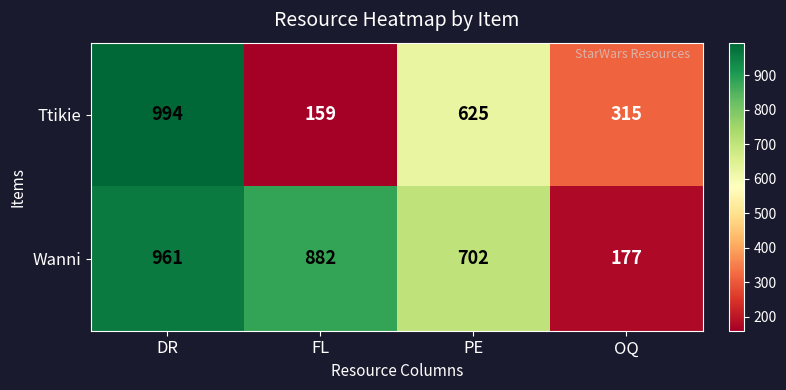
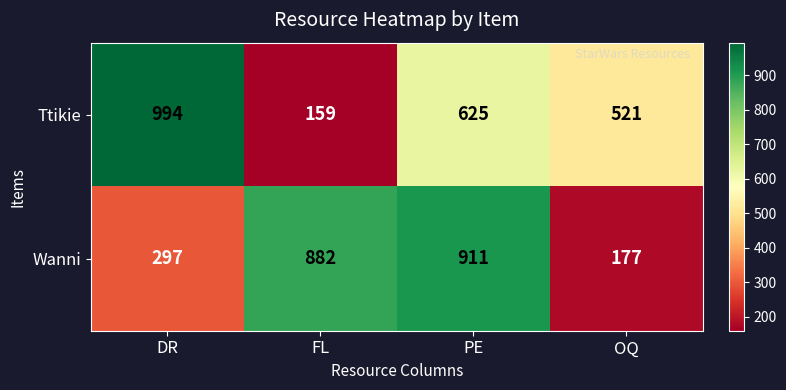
Ttikie, OQ: 315 -> 521
Wanni, DR: 961 -> 297
Wanni, PE: 702 -> 911
